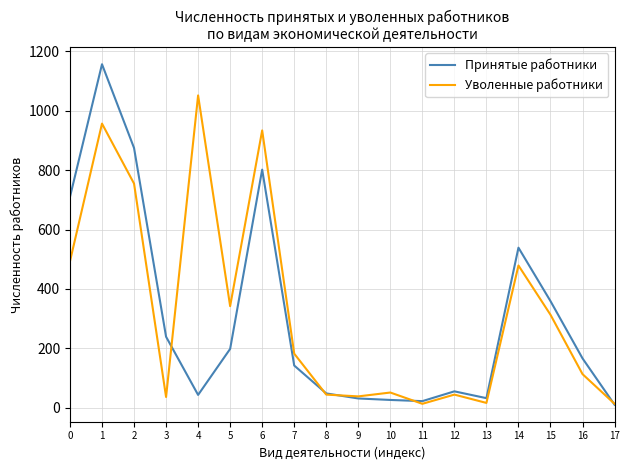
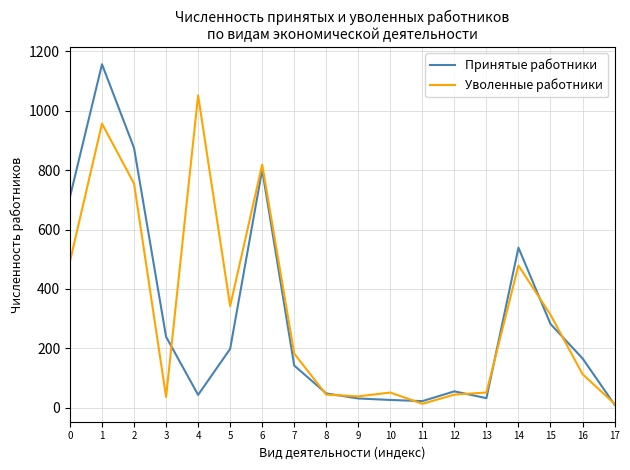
Уволенные работники, 6: 930 -> 820
Уволенные работники, 13: 20 -> 50
Принятые работники, 15: 360 -> 280
